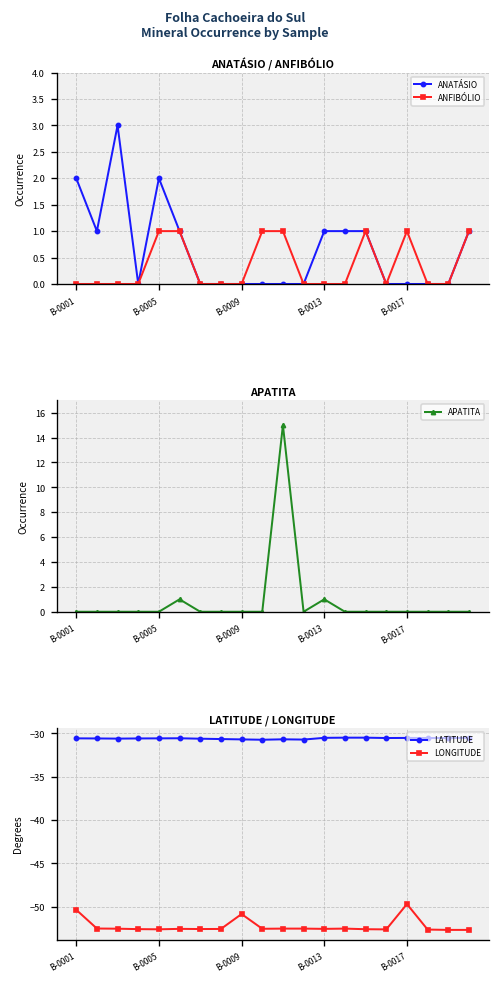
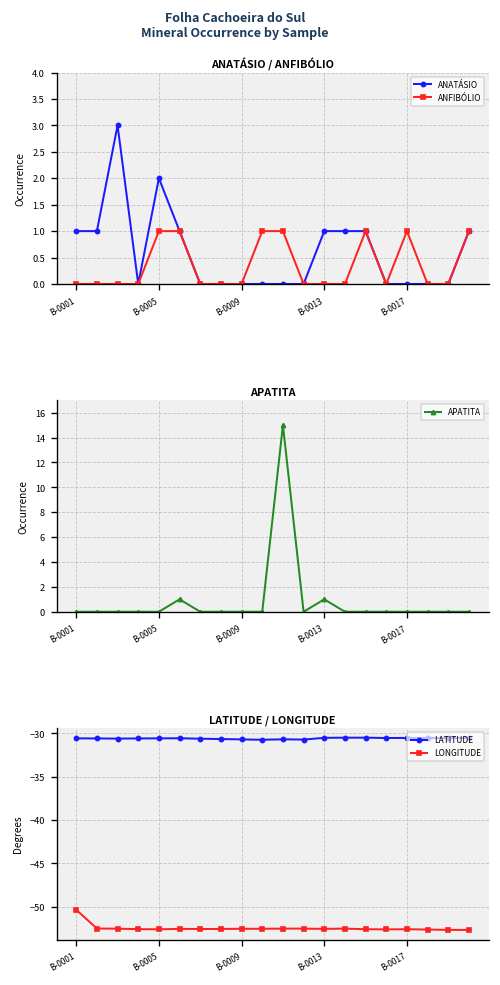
ANATÁSIO / ANFIBÓLIO, ANATÁSIO, B-0001: 2 -> 1
LATITUDE / LONGITUDE, LONGITUDE, B-0009: -51 -> -53
LATITUDE / LONGITUDE, LONGITUDE, B-0017: -50 -> -53
